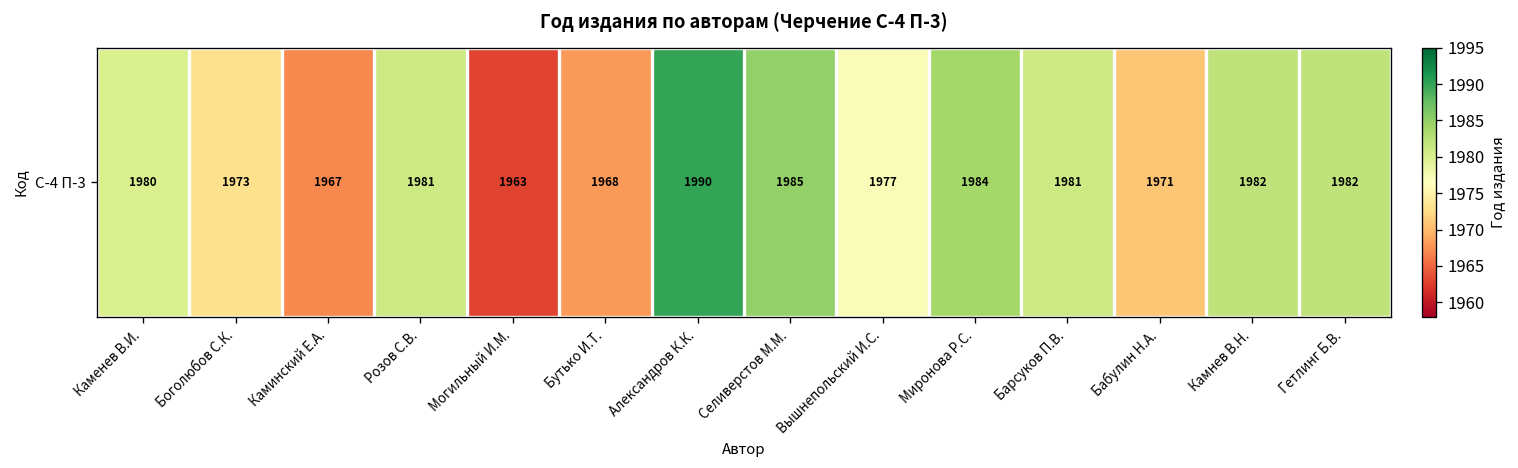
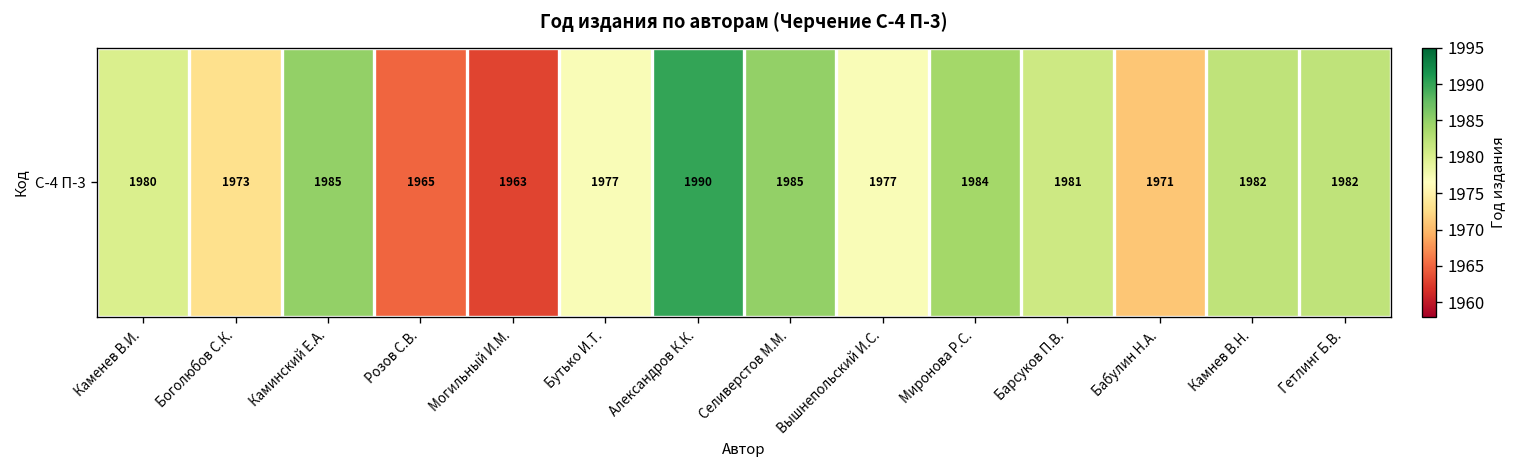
С-4 П-3, Каминский Е.А.: 1967 -> 1985
С-4 П-3, Розов С.В.: 1981 -> 1965
С-4 П-3, Бутько И.Т.: 1968 -> 1977
